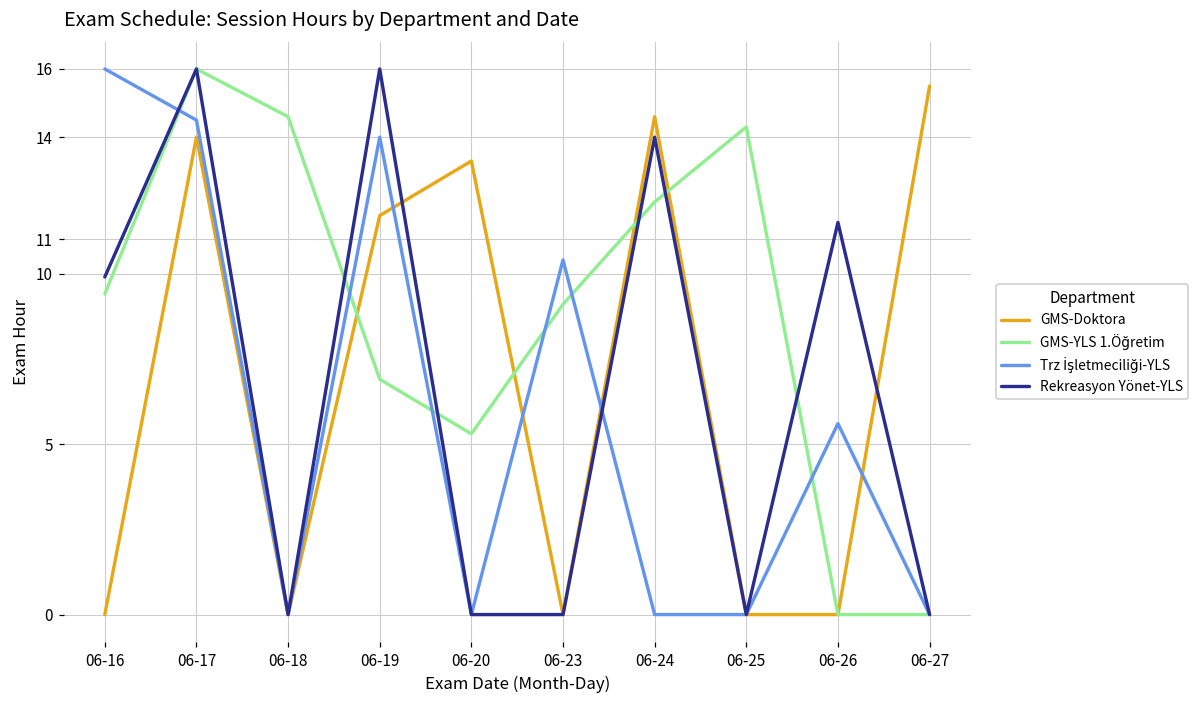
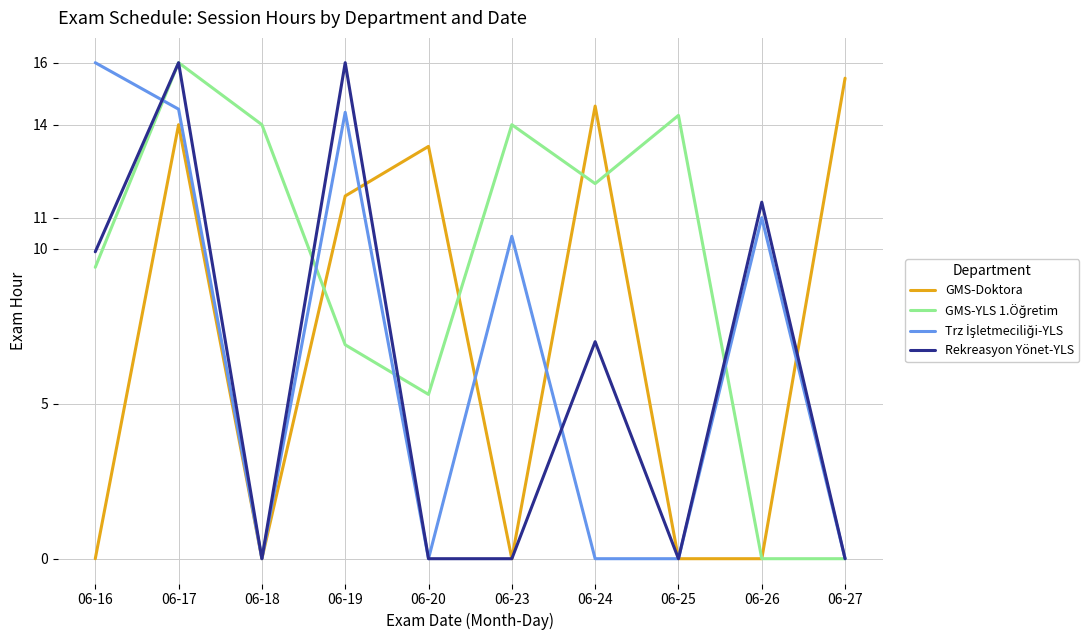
GMS-YLS 1.Öğretim, 06-18: 14.6 -> 14.0
Trz İşletmeciliği-YLS, 06-19: 14.0 -> 14.4
GMS-YLS 1.Öğretim, 06-23: 9.1 -> 14.0
Rekreasyon Yönet-YLS, 06-24: 14 -> 7
Trz İşletmeciliği-YLS, 06-26: 5.6 -> 11.0
